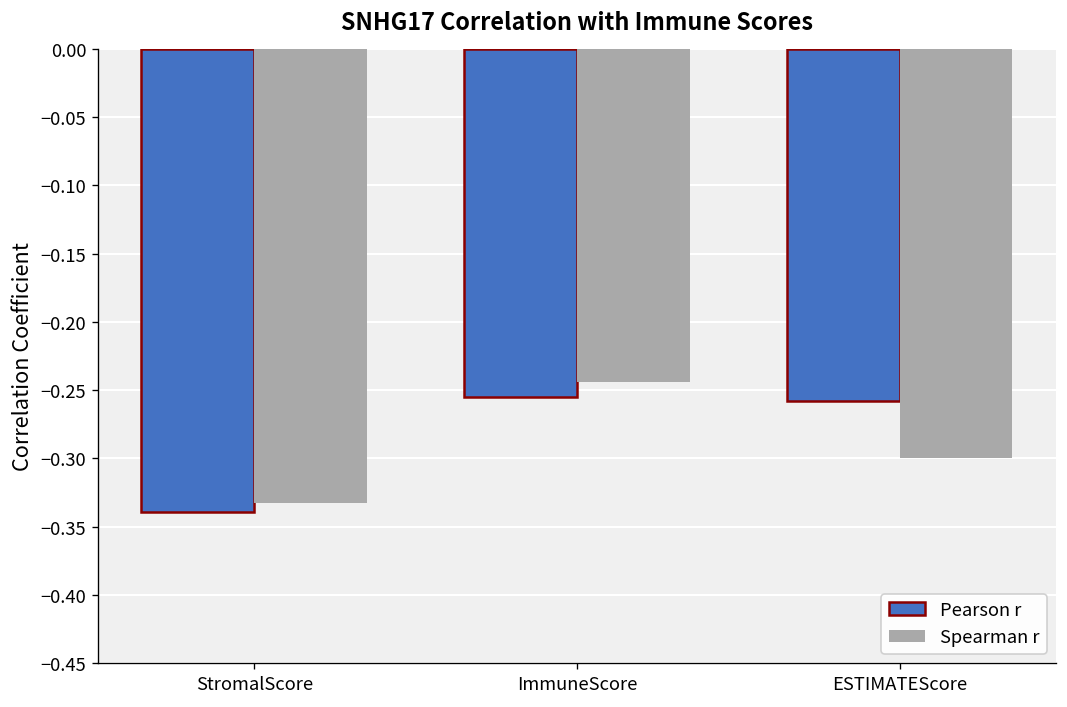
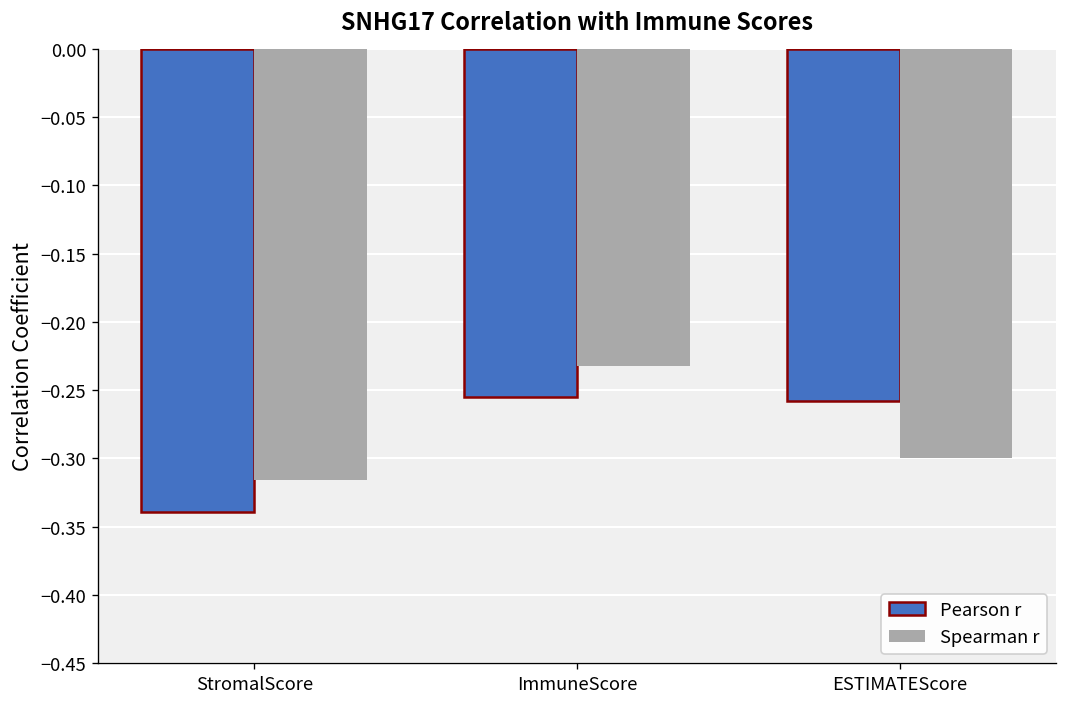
Spearman r, StromalScore: -0.333 -> -0.316
Spearman r, ImmuneScore: -0.244 -> -0.232
